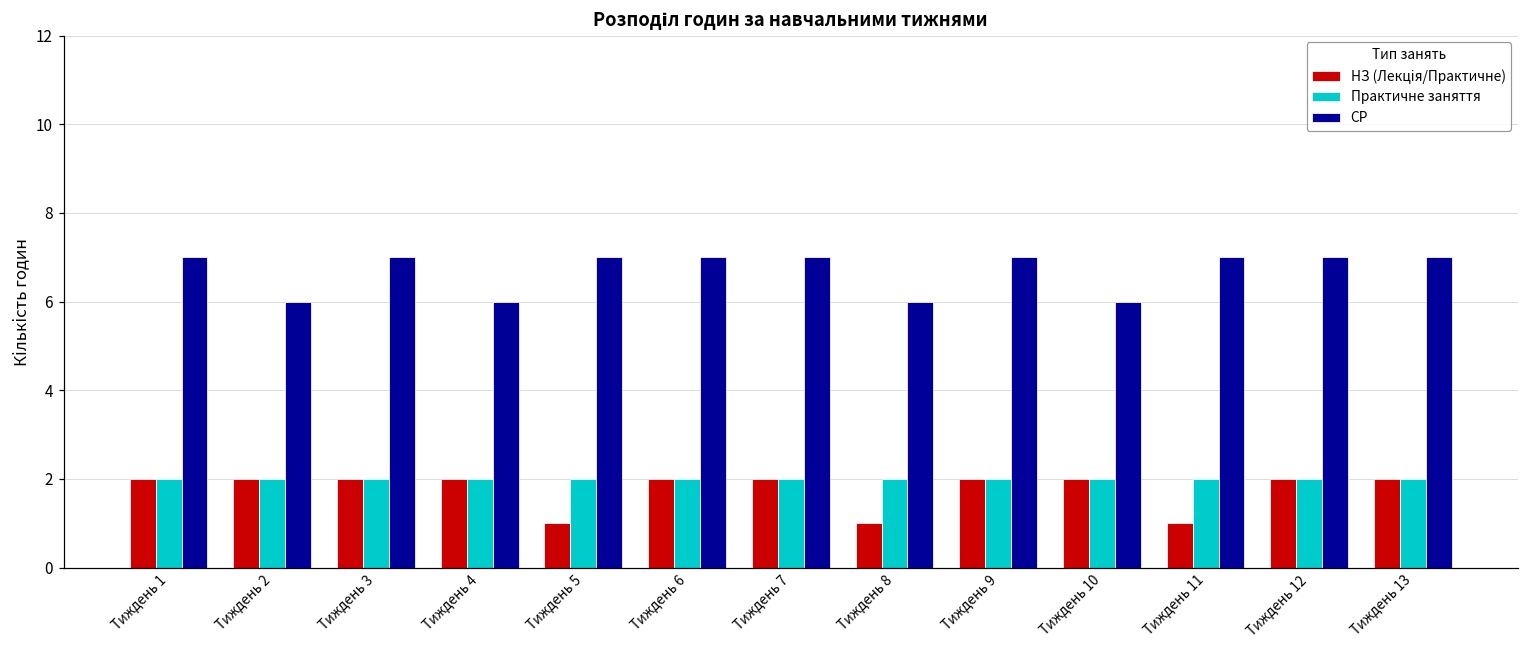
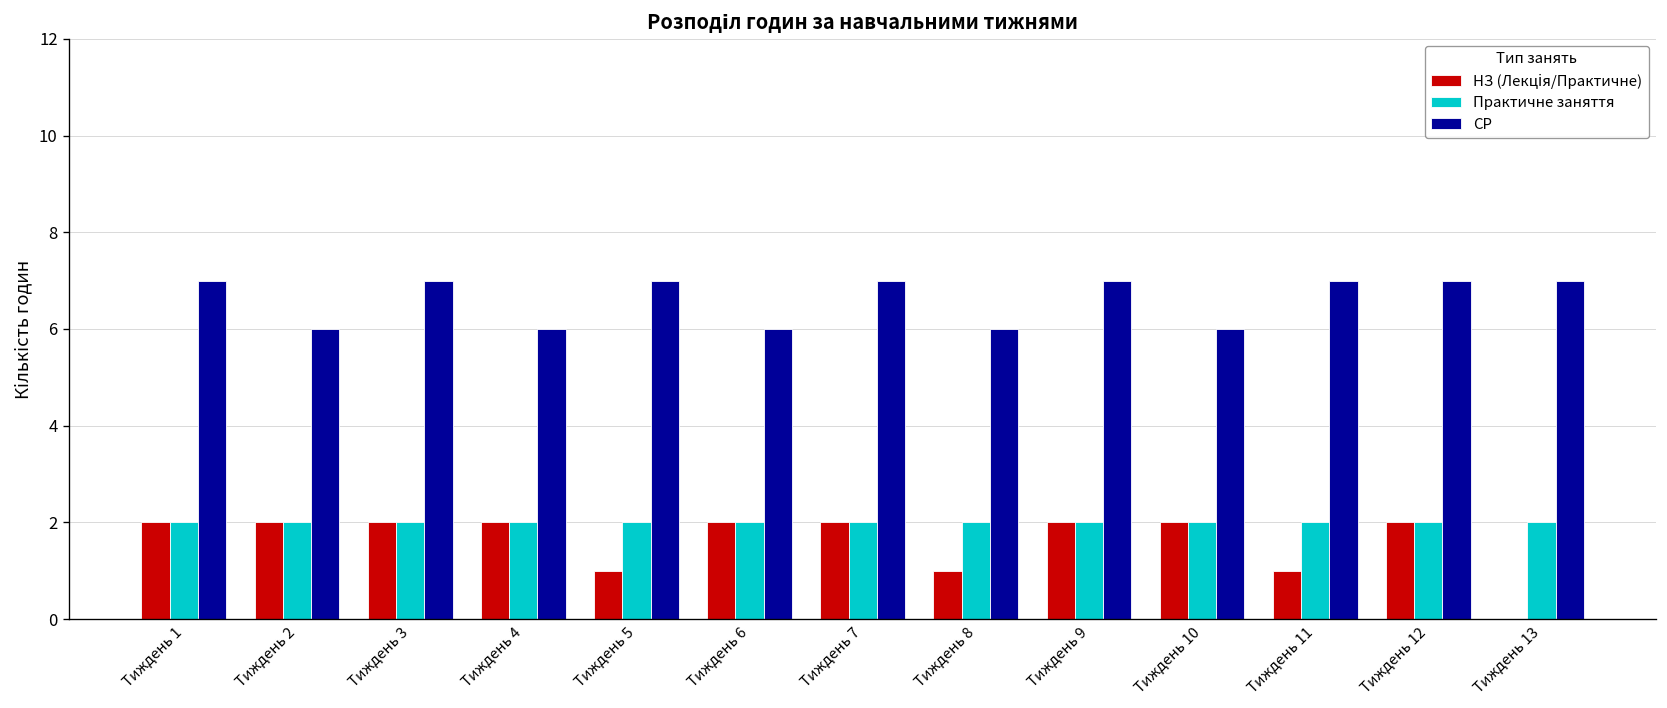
СР, Тиждень 6: 7 -> 6
НЗ (Лекція/Практичне), Тиждень 13: 2 -> 0
